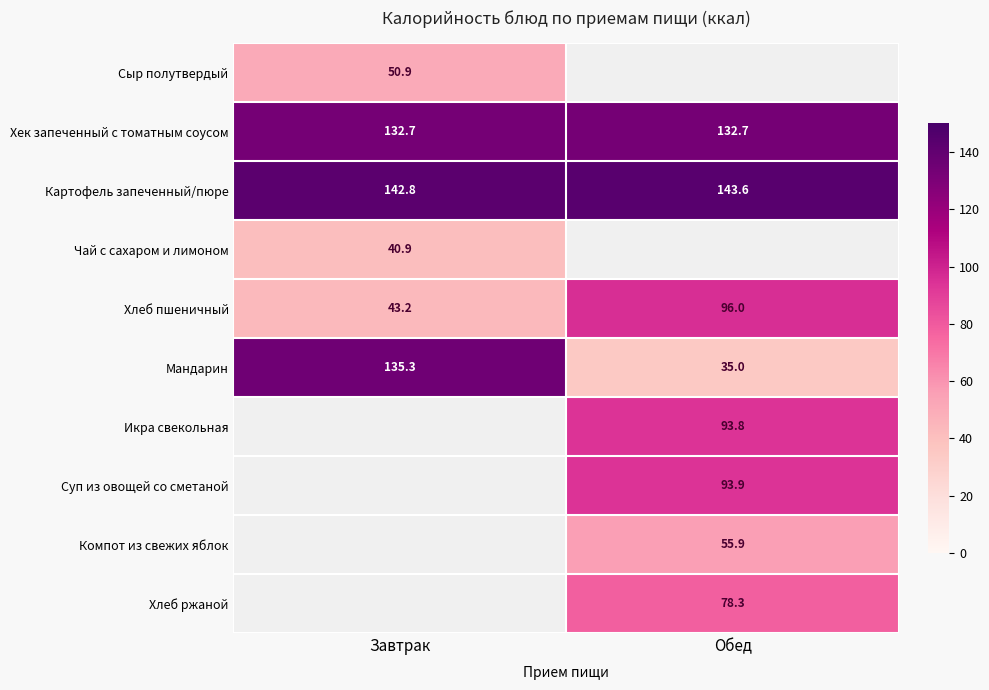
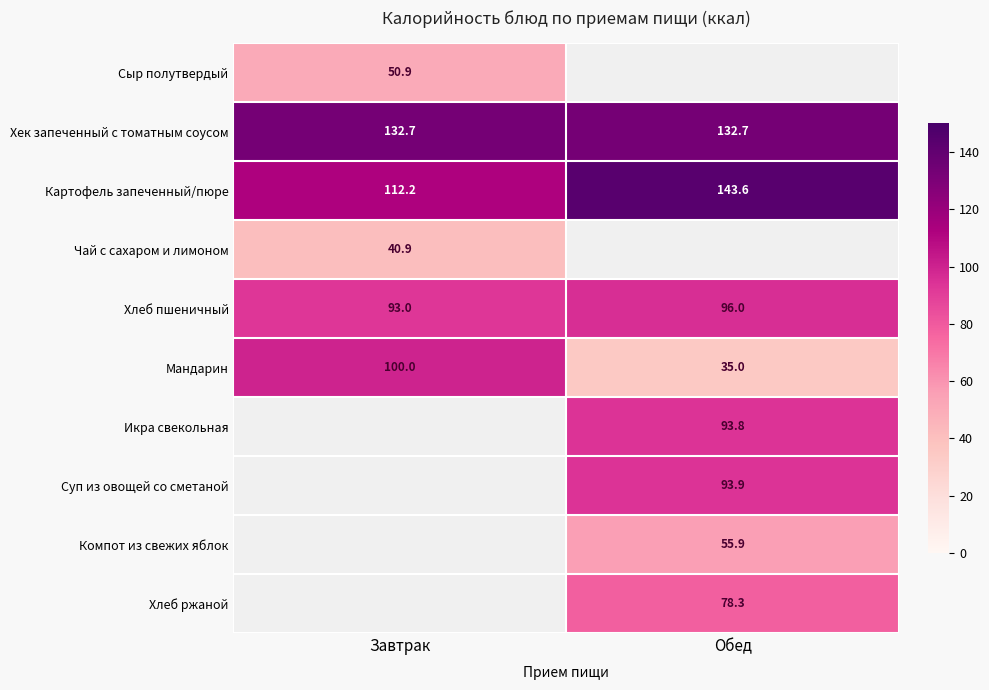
Картофель запеченный/пюре, Завтрак: 142.8 -> 112.2
Хлеб пшеничный, Завтрак: 43.2 -> 93.0
Мандарин, Завтрак: 135.3 -> 100.0
